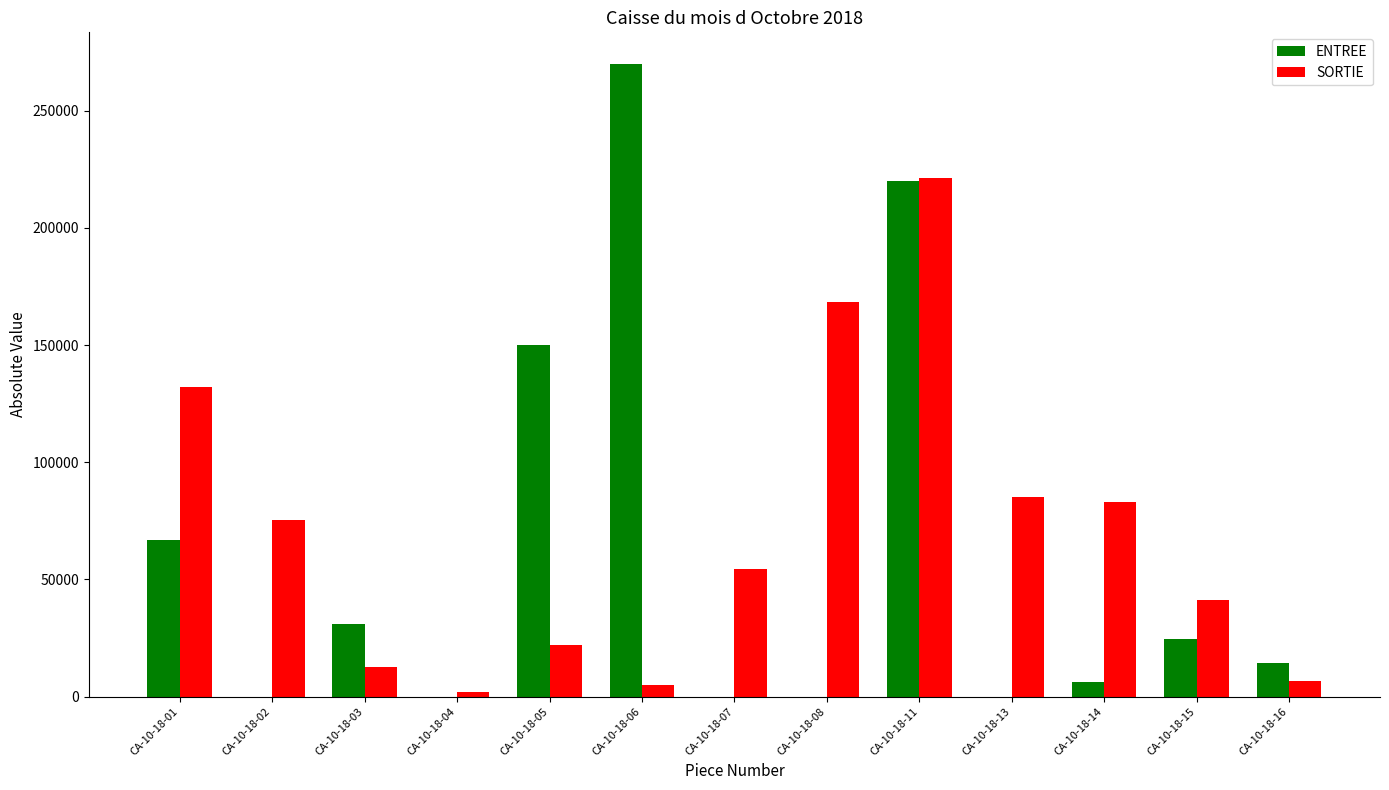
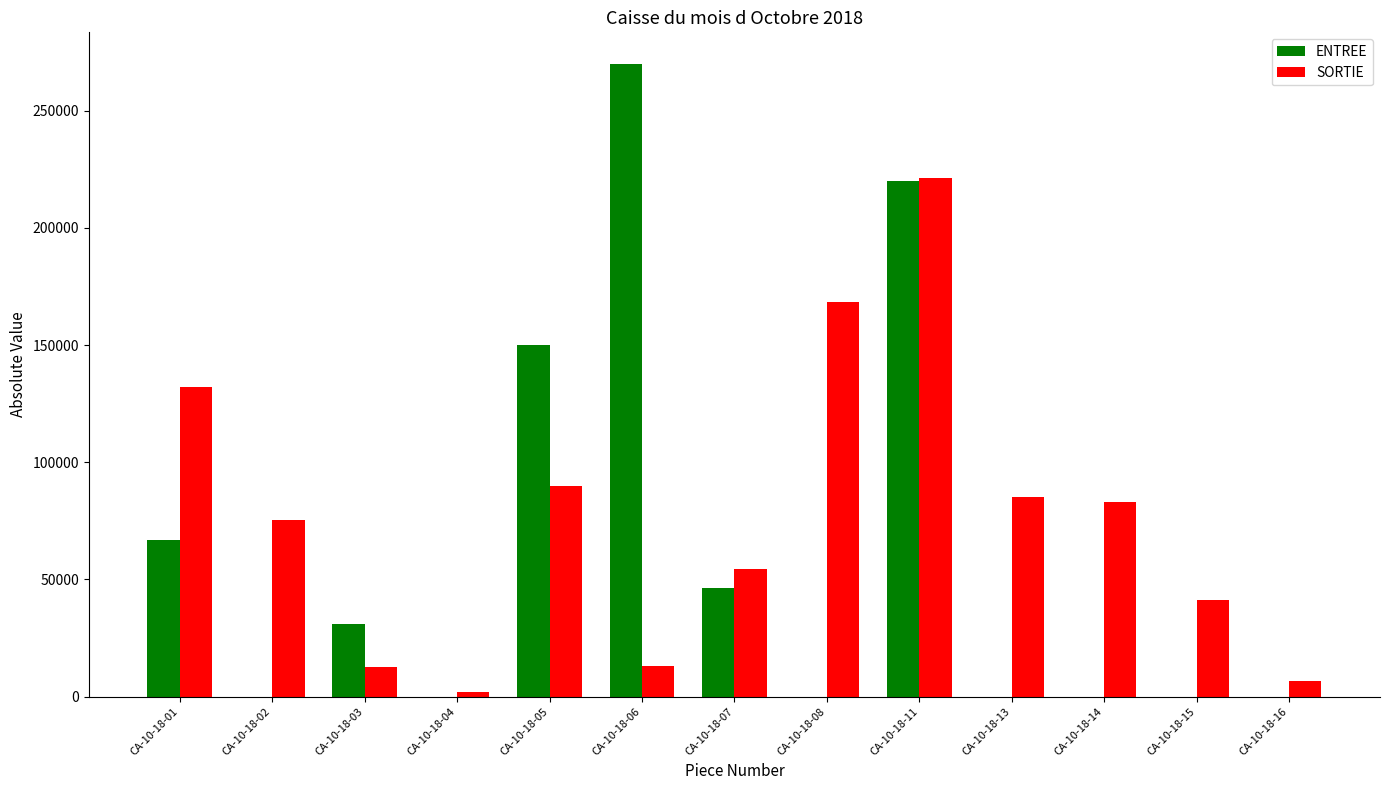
SORTIE, CA-10-18-05: 22000 -> 90000
SORTIE, CA-10-18-06: 5000 -> 13000
ENTREE, CA-10-18-07: 0 -> 47000
ENTREE, CA-10-18-14: 6000 -> 0
ENTREE, CA-10-18-15: 24000 -> 0
ENTREE, CA-10-18-16: 14000 -> 0
